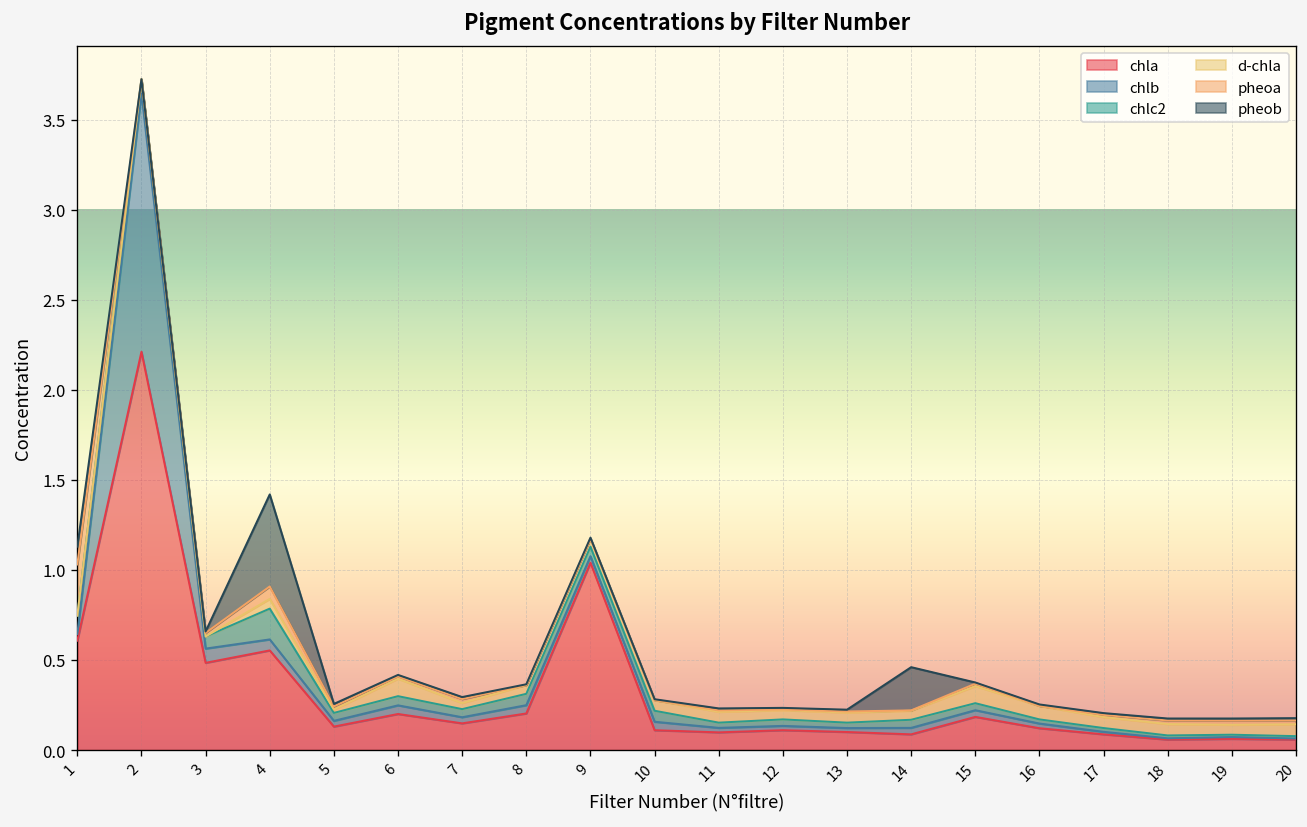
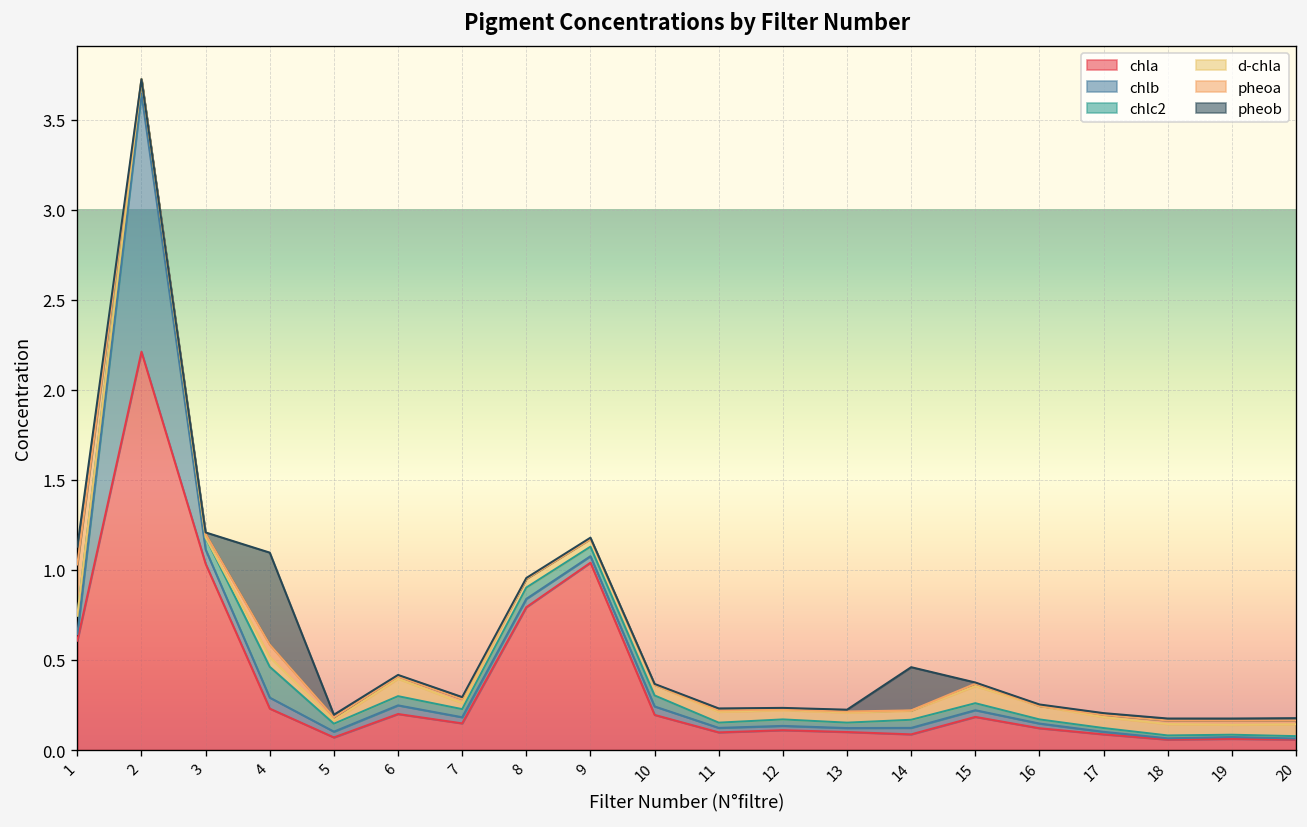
chla, 3: 0.48 -> 1.03
chla, 4: 0.55 -> 0.23
chla, 5: 0.13 -> 0.07
chla, 8: 0.20 -> 0.79
chla, 10: 0.11 -> 0.20
